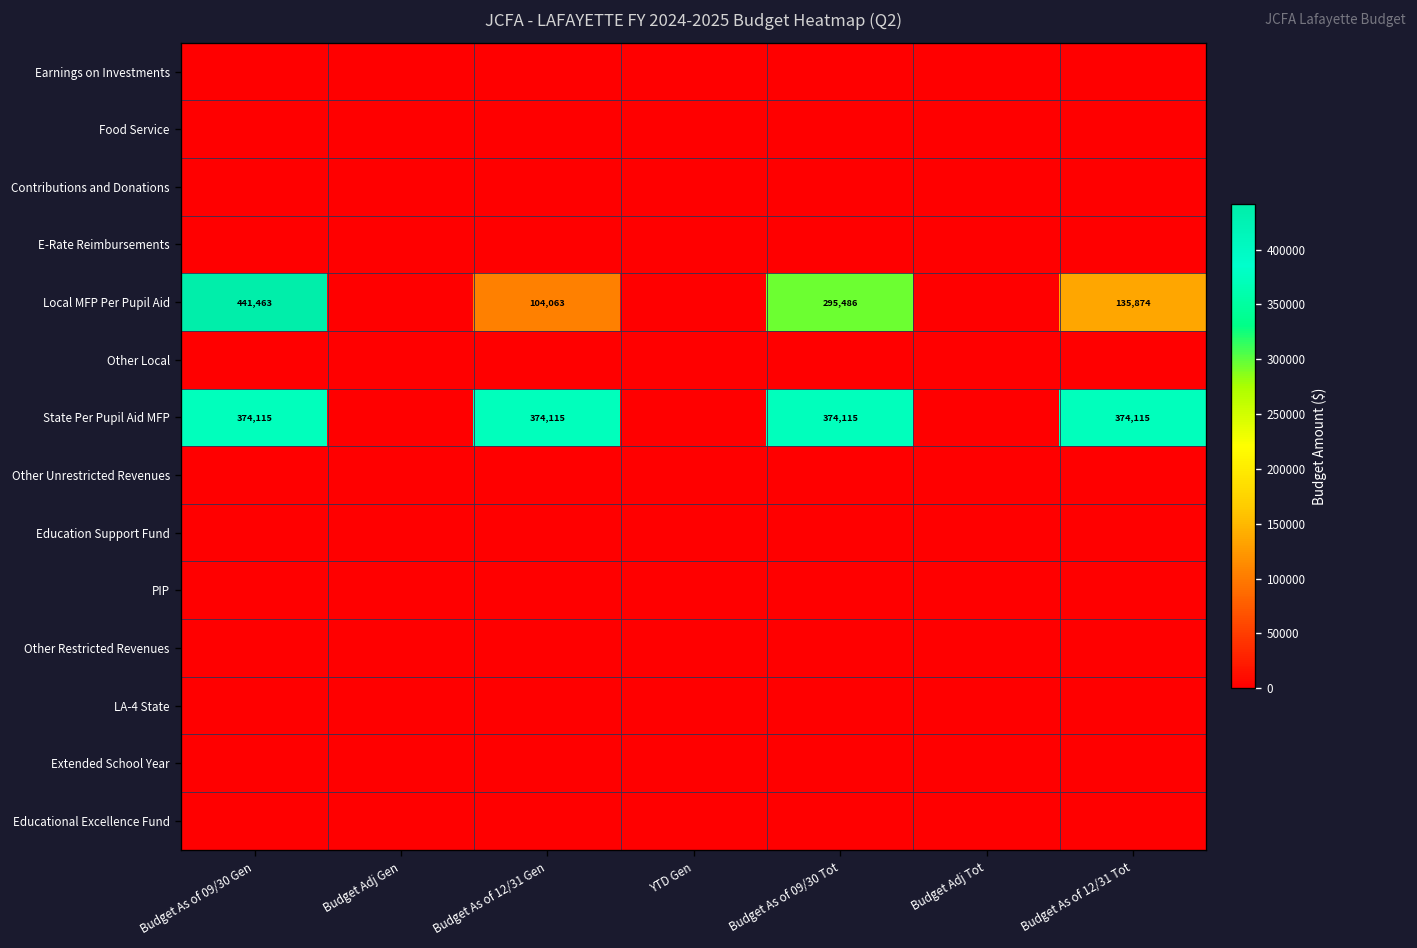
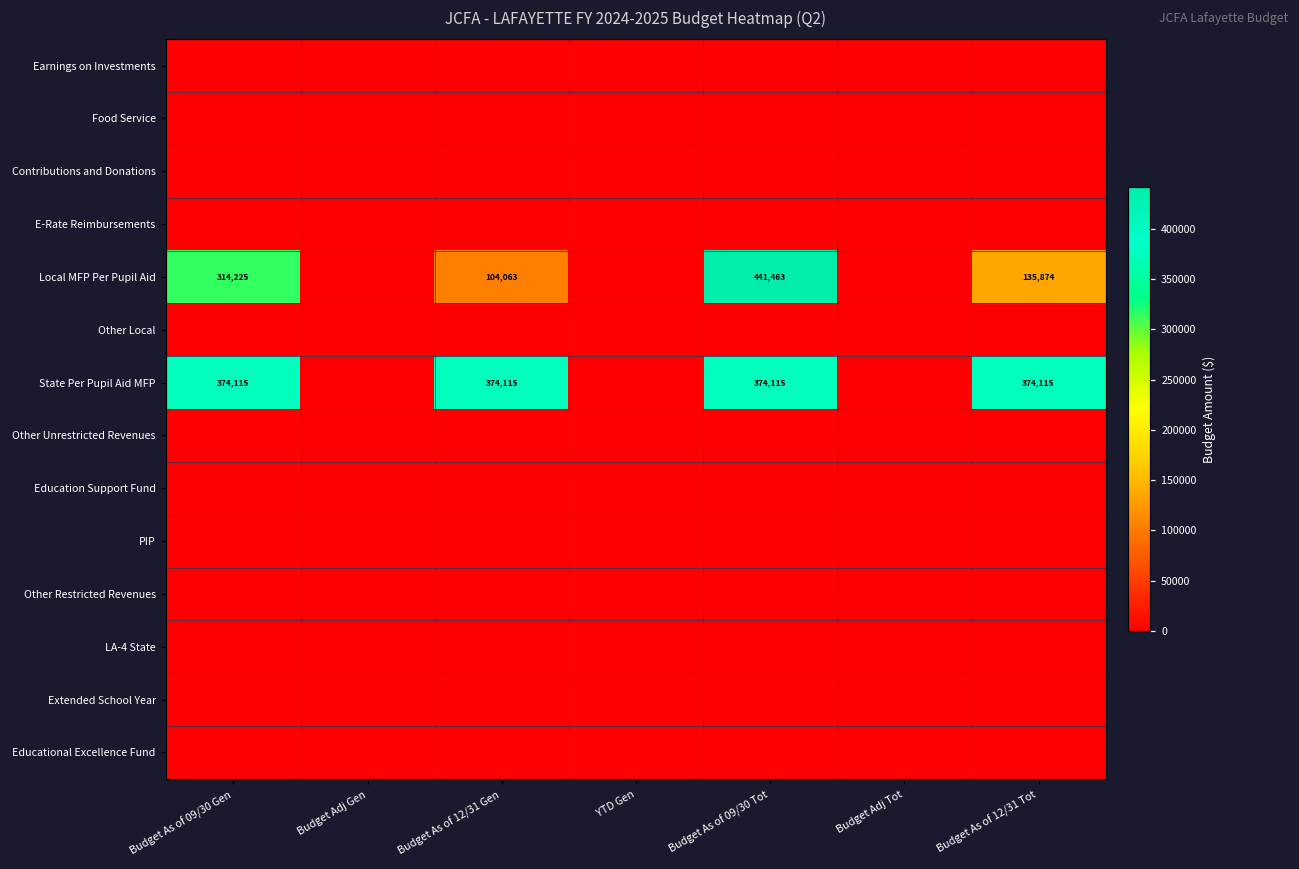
Local MFP Per Pupil Aid, Budget As of 09/30 Gen: 441,463 -> 314,225
Local MFP Per Pupil Aid, Budget As of 09/30 Tot: 295,486 -> 441,463
